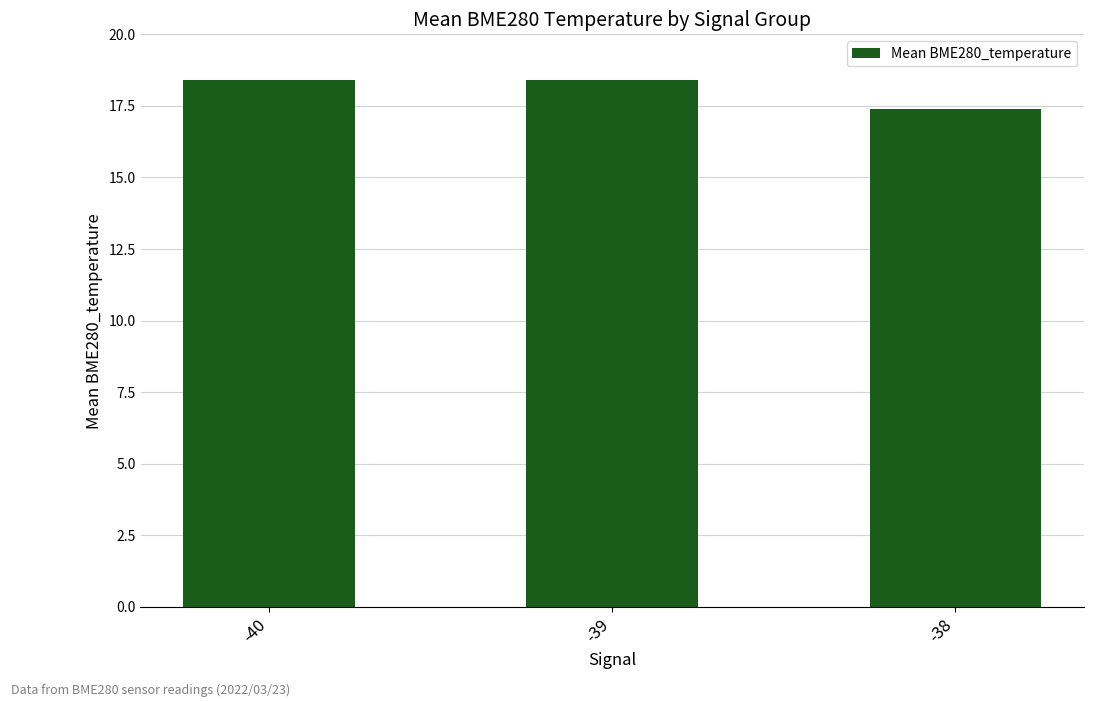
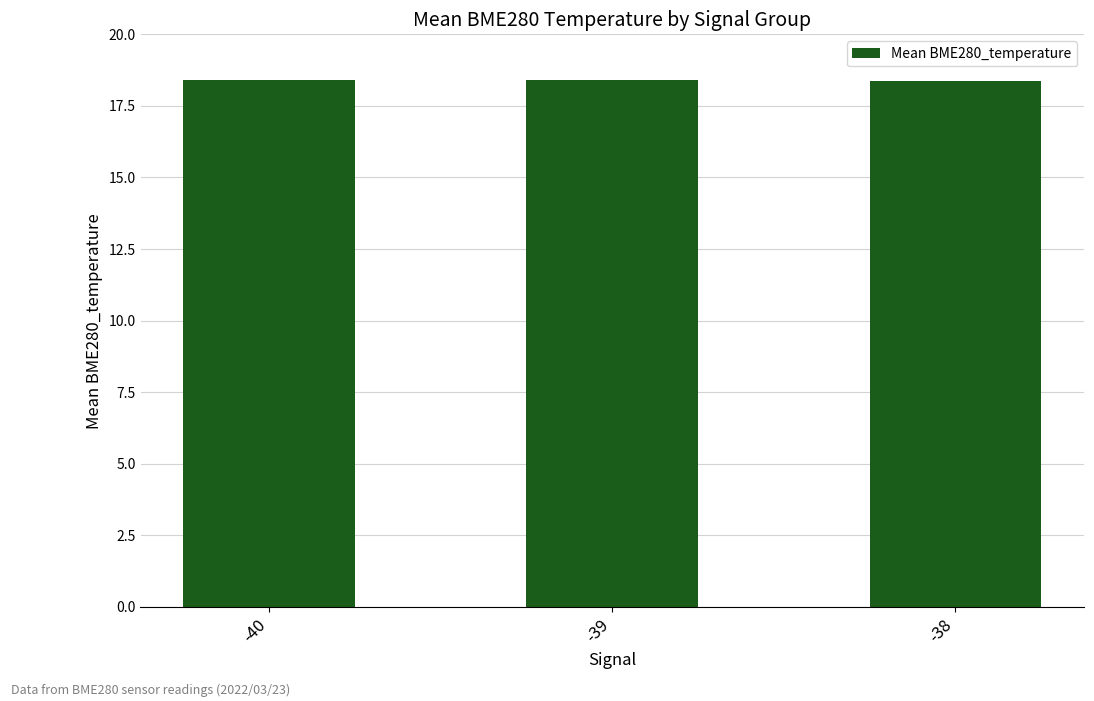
-38: 17.4 -> 18.4
